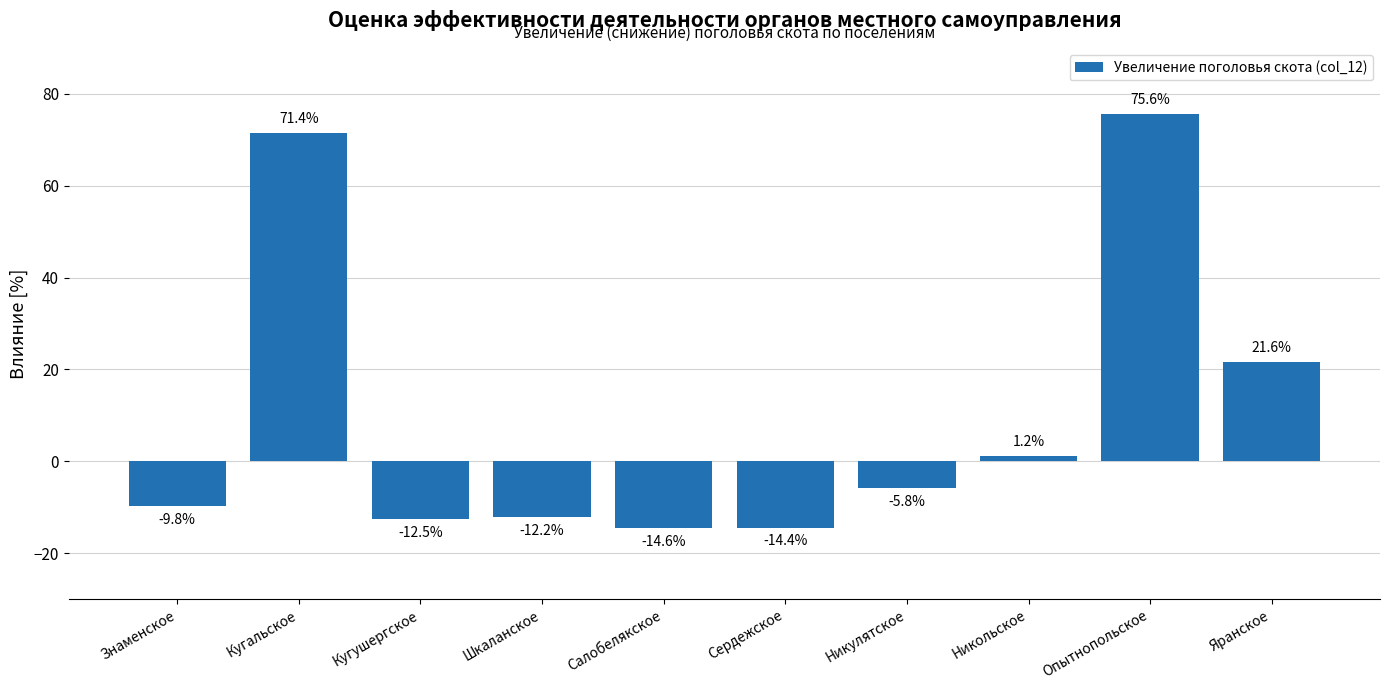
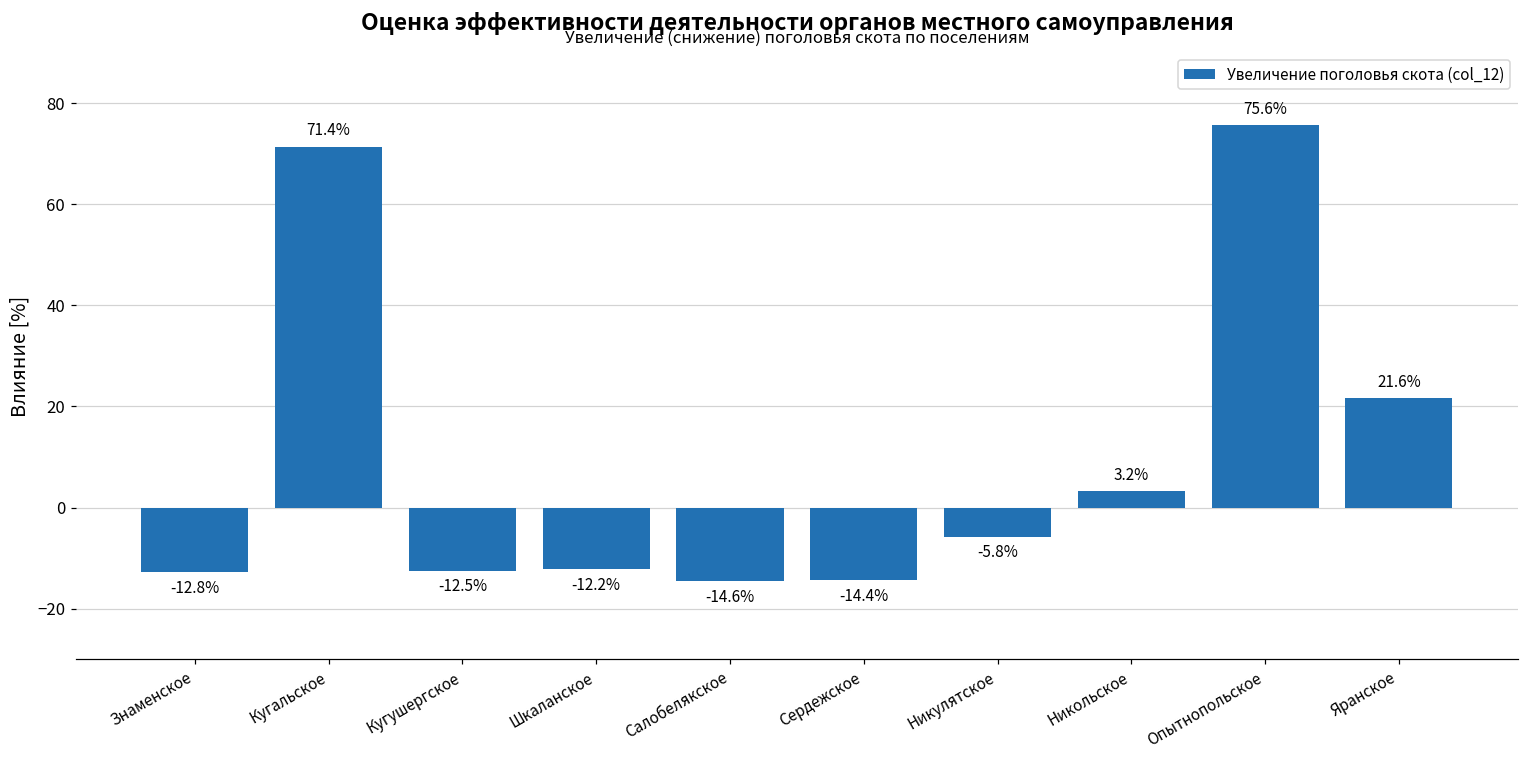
Знаменское: -9.8% -> -12.8%
Никольское: 1.2% -> 3.2%
